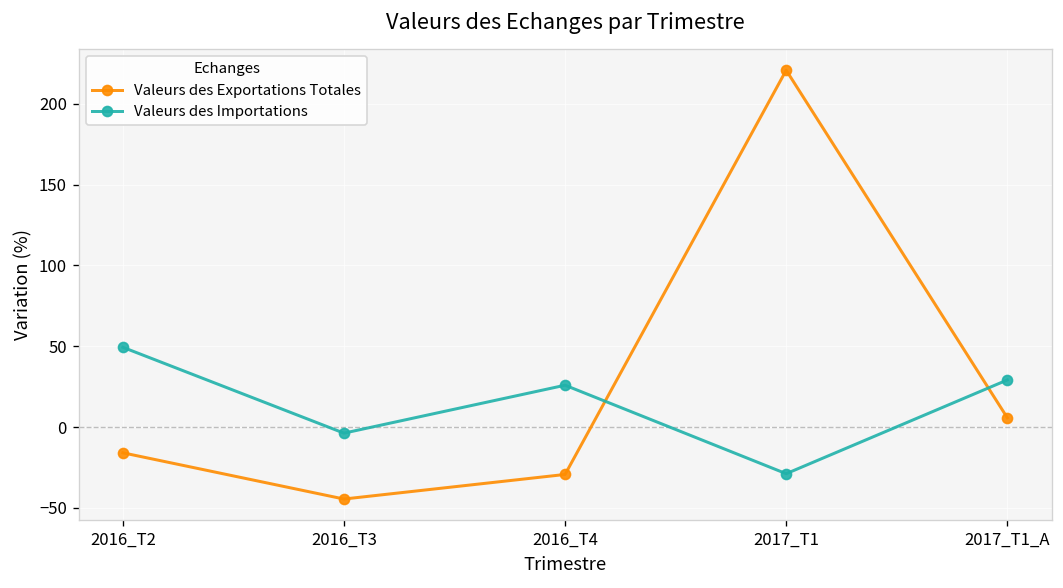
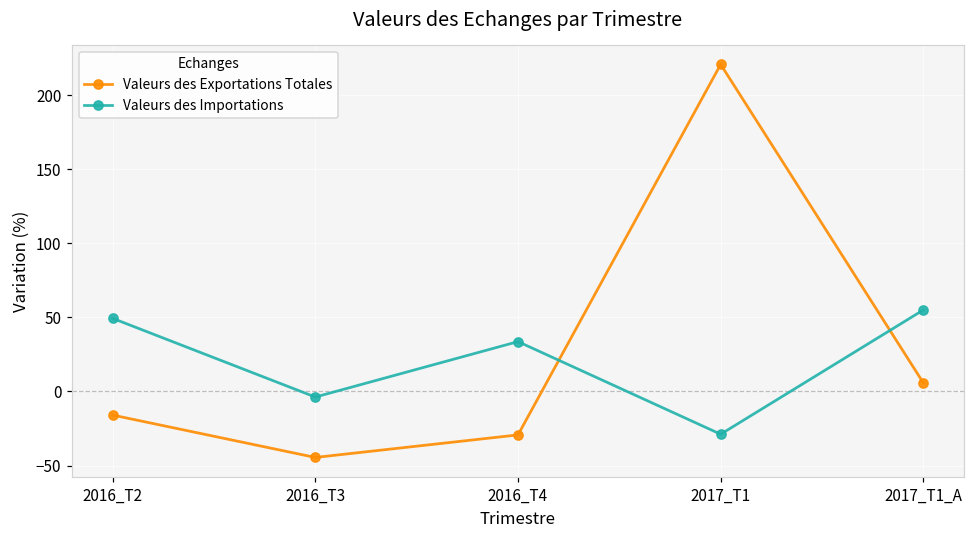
Valeurs des Importations, 2016_T4: 26 -> 34
Valeurs des Importations, 2017_T1_A: 29 -> 55
